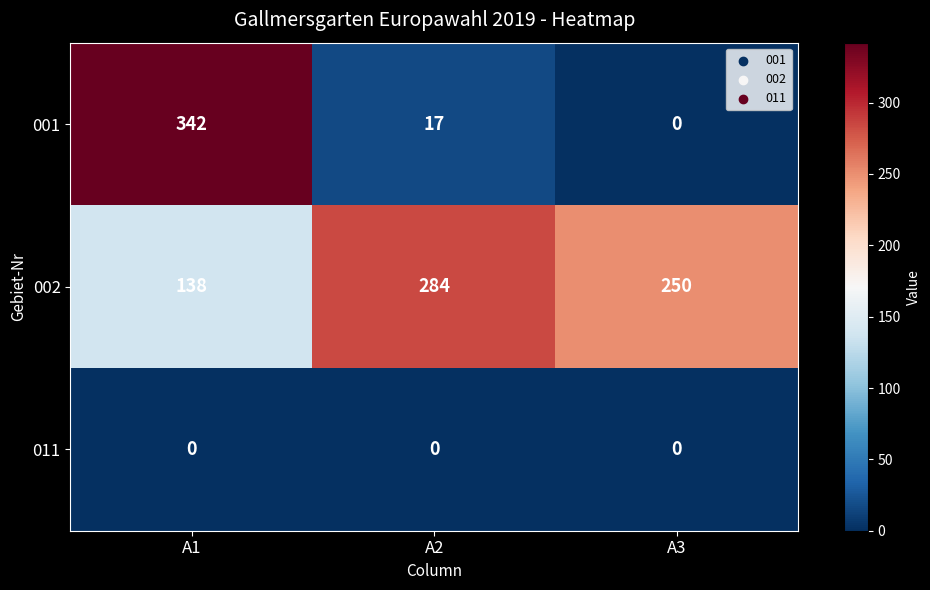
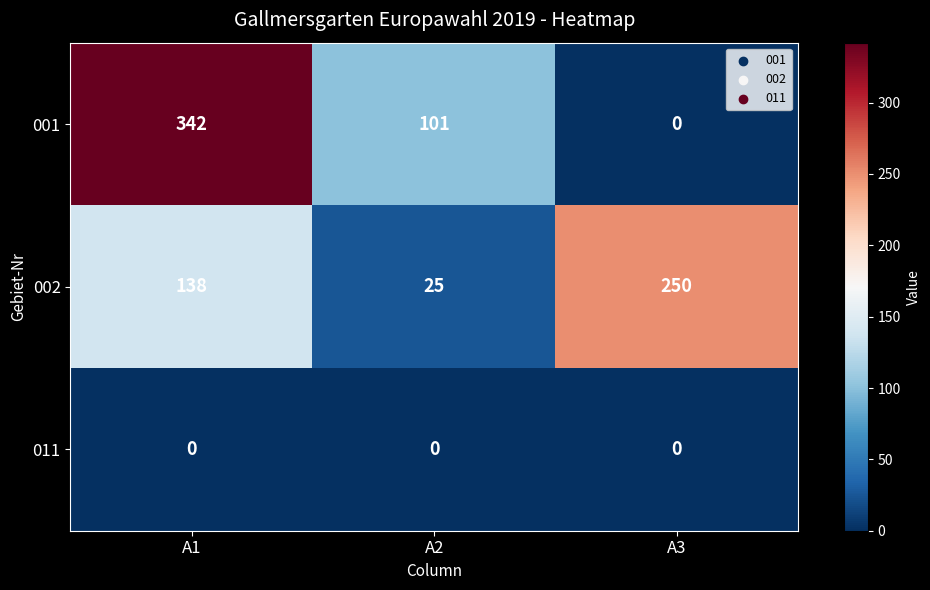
001, A2: 17 -> 101
002, A2: 284 -> 25
